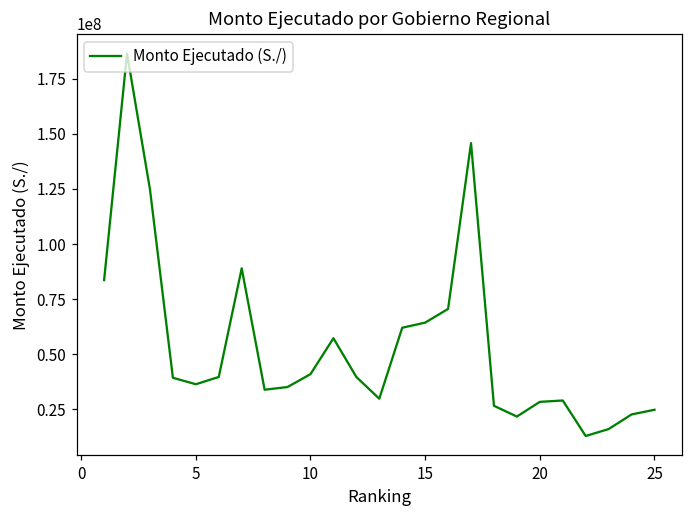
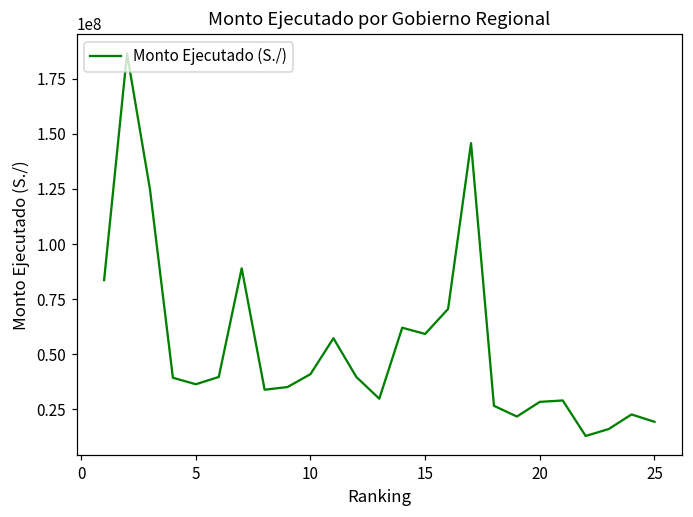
15: 64000000 -> 59000000
25: 25000000 -> 19000000
